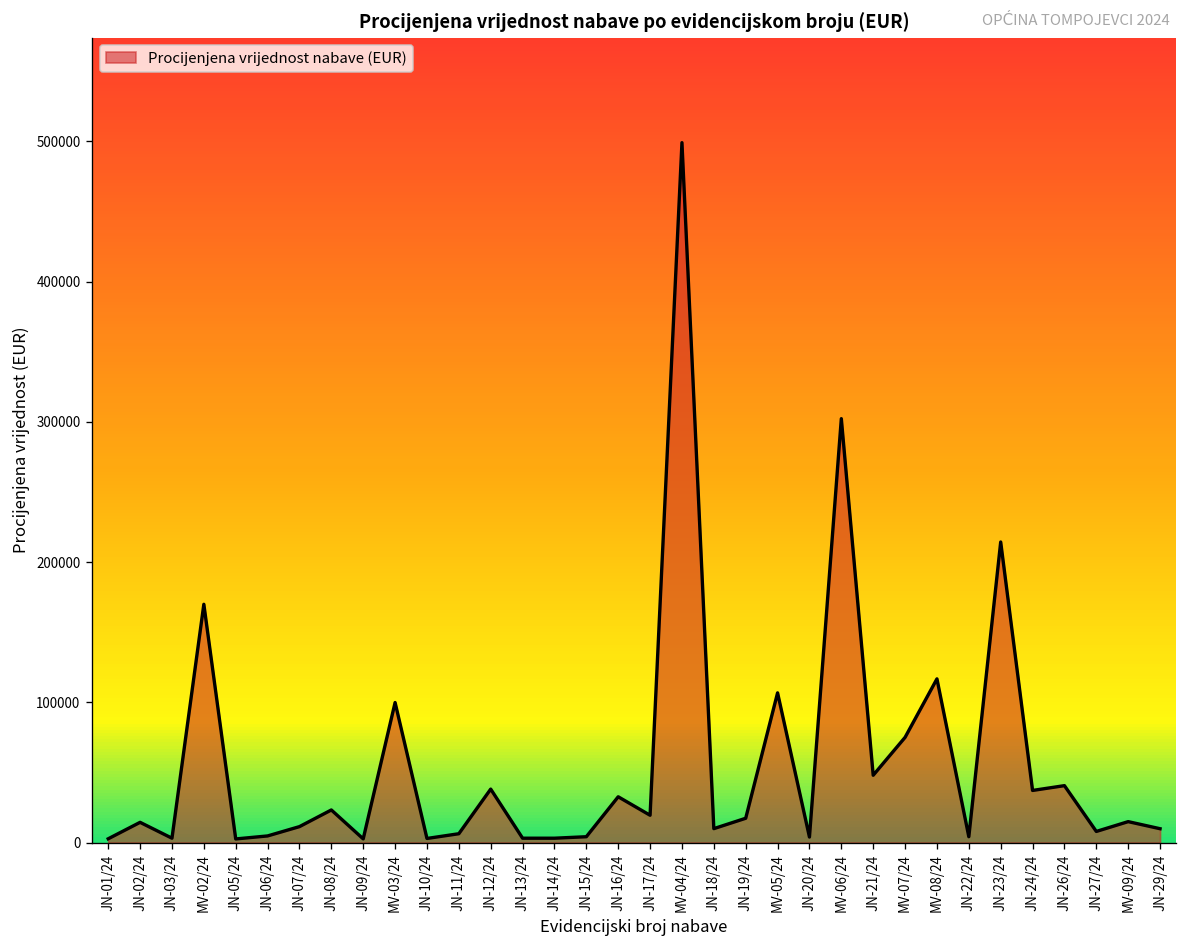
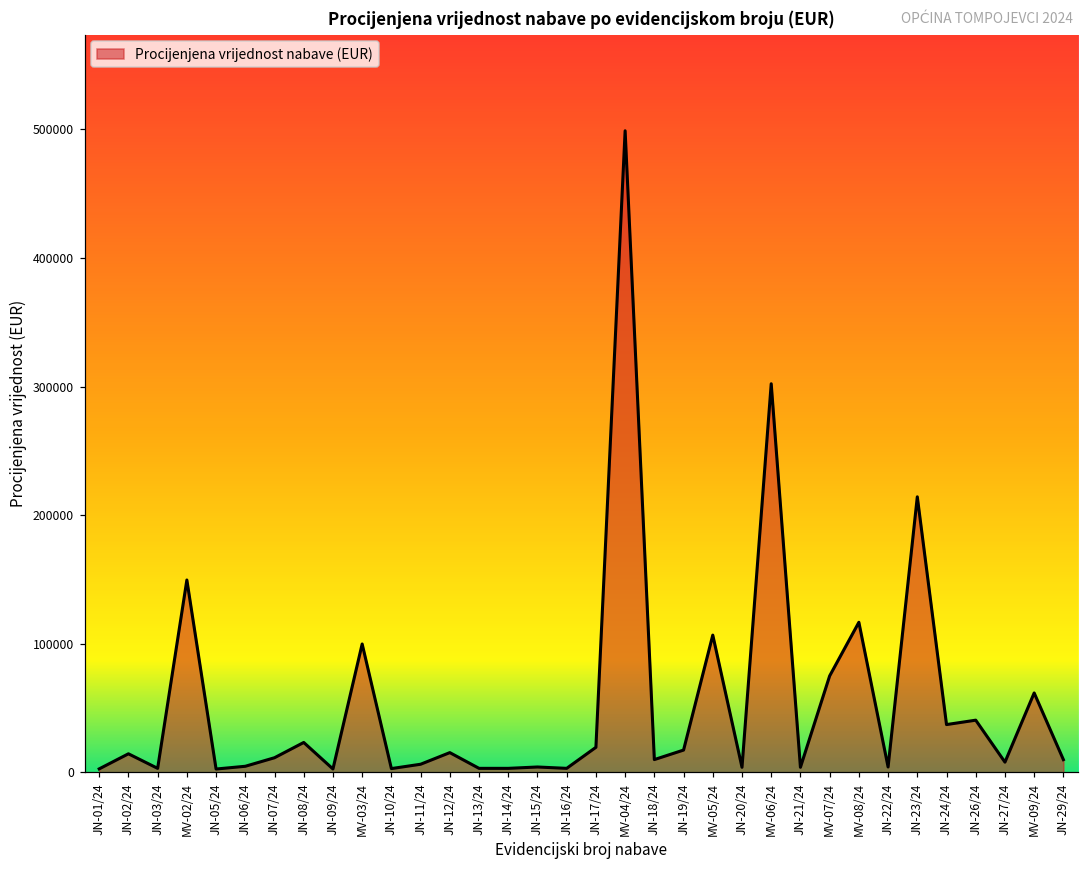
MV-02/24: 170000 -> 150000
JN-12/24: 38000 -> 15000
JN-16/24: 33000 -> 3000
JN-21/24: 48000 -> 4000
MV-09/24: 15000 -> 62000
